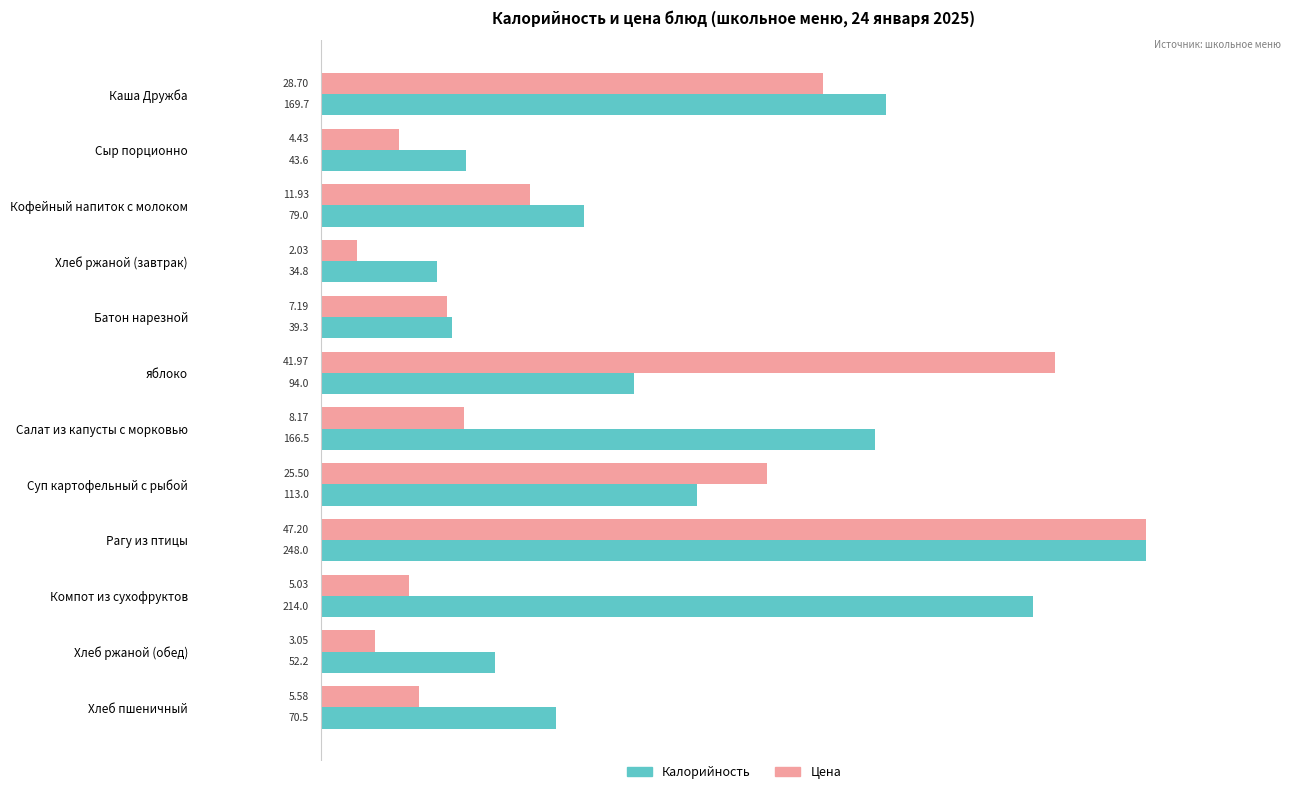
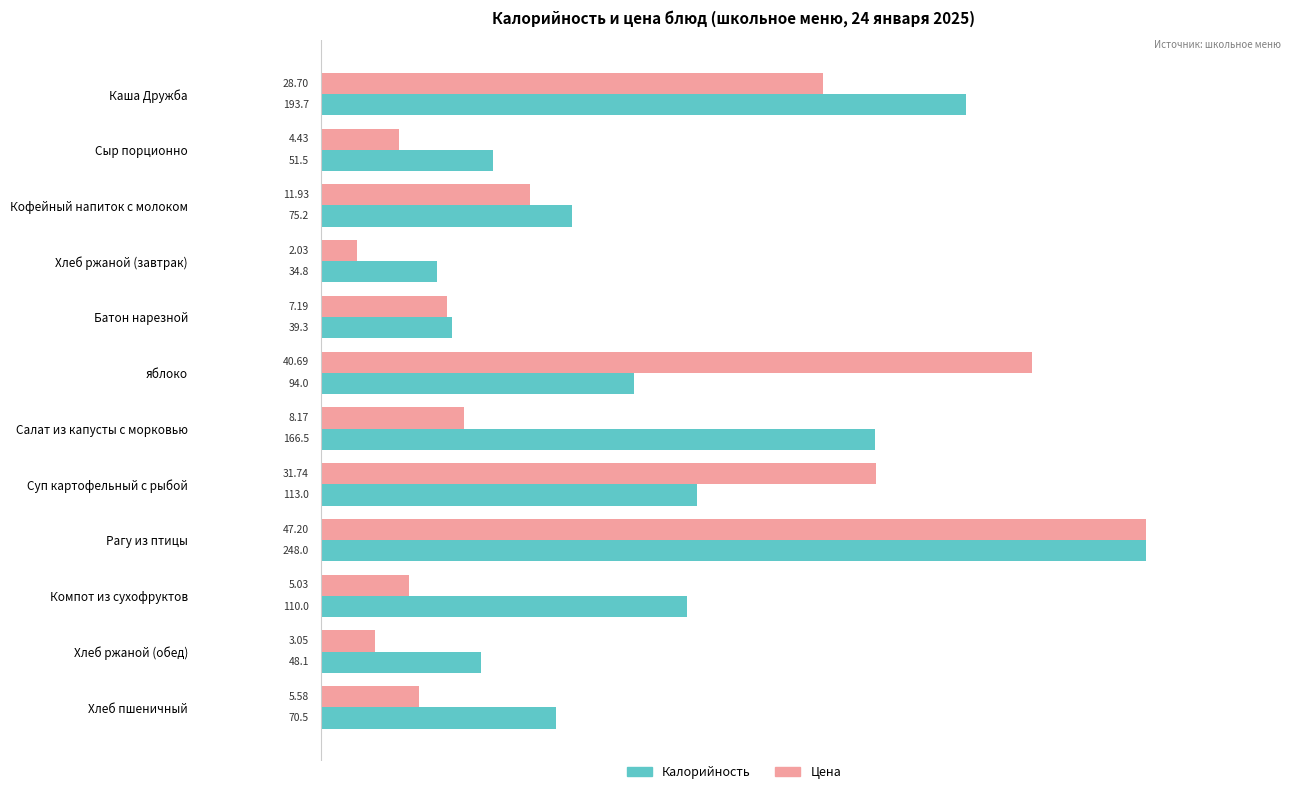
Калорийность, Каша Дружба: 169.7 -> 193.7
Калорийность, Сыр порционно: 43.6 -> 51.5
Калорийность, Кофейный напиток с молоком: 79.0 -> 75.2
Цена, яблоко: 41.97 -> 40.69
Цена, Суп картофельный с рыбой: 25.50 -> 31.74
Калорийность, Компот из сухофруктов: 214.0 -> 110.0
Калорийность, Хлеб ржаной (обед): 52.2 -> 48.1
